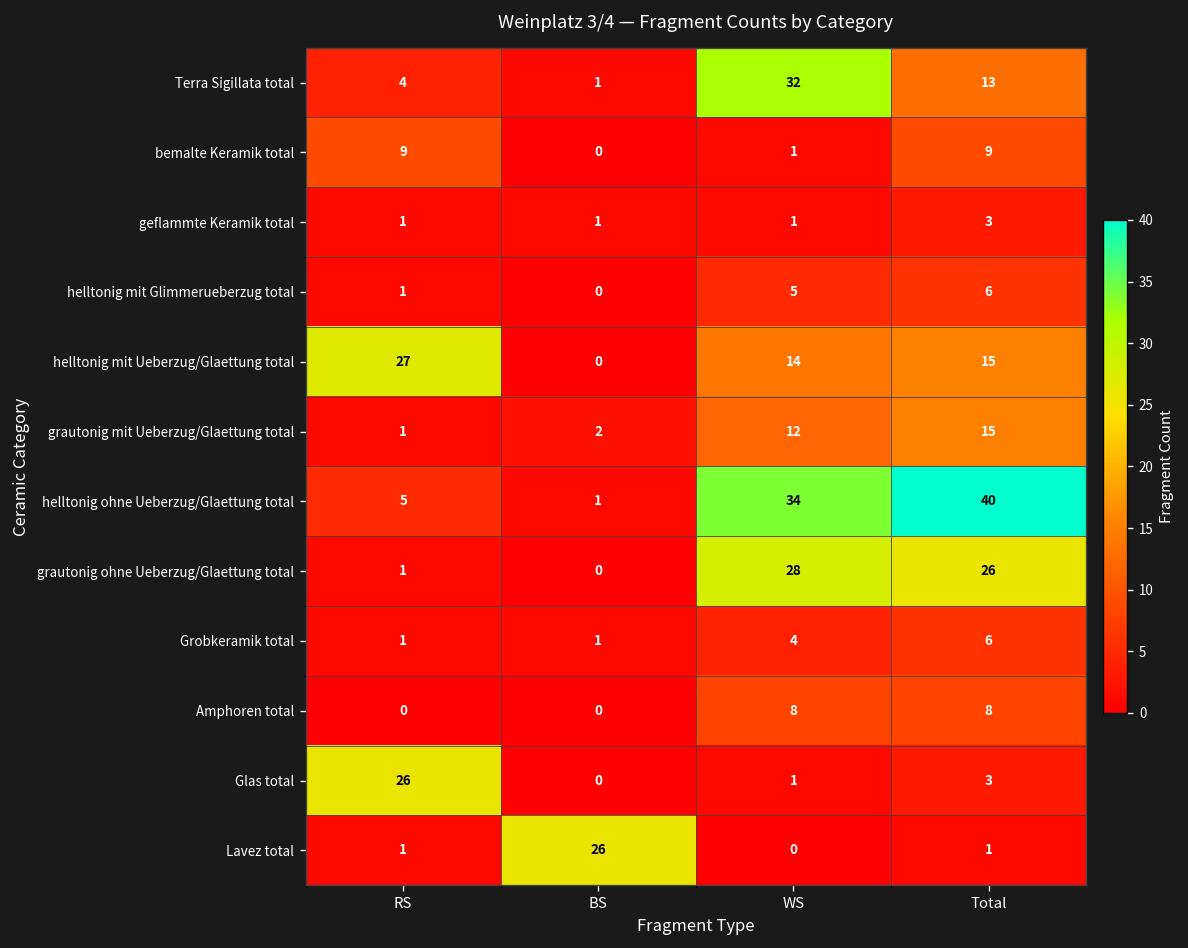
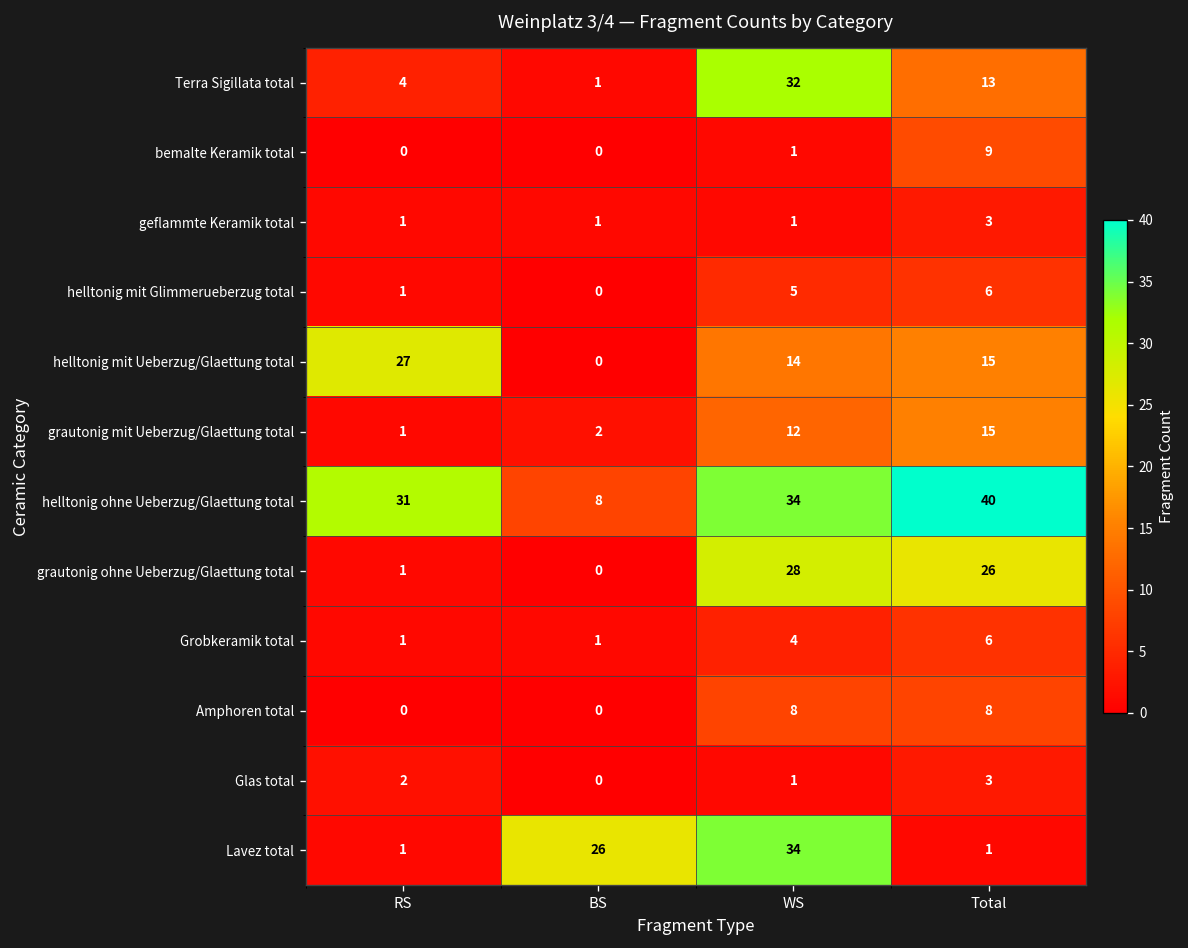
bemalte Keramik total, RS: 9 -> 0
helltonig ohne Ueberzug/Glaettung total, RS: 5 -> 31
helltonig ohne Ueberzug/Glaettung total, BS: 1 -> 8
Glas total, RS: 26 -> 2
Lavez total, WS: 0 -> 34
